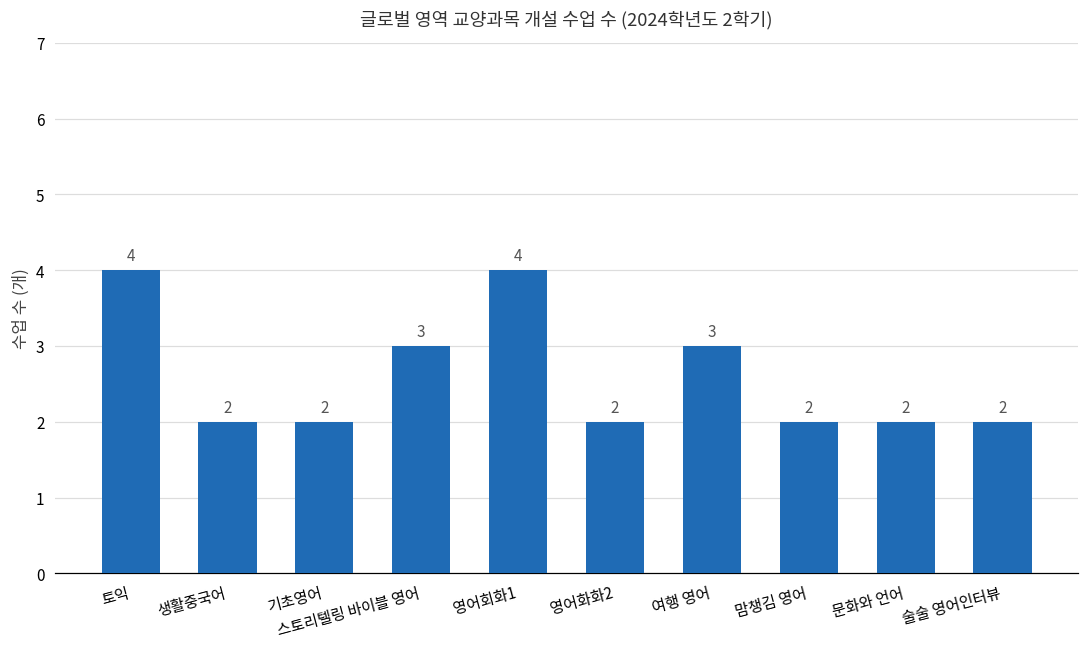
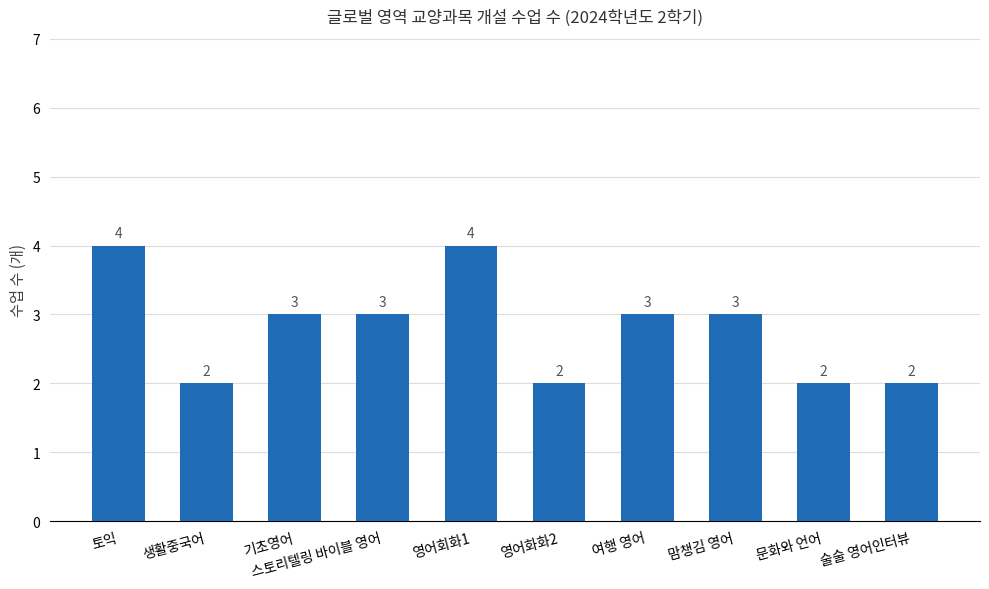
기초영어: 2 -> 3
맘챙김 영어: 2 -> 3
